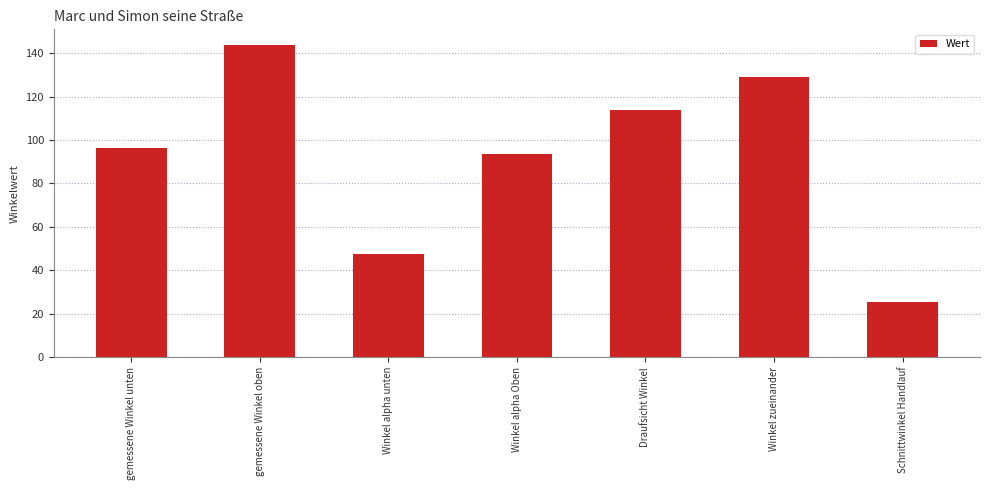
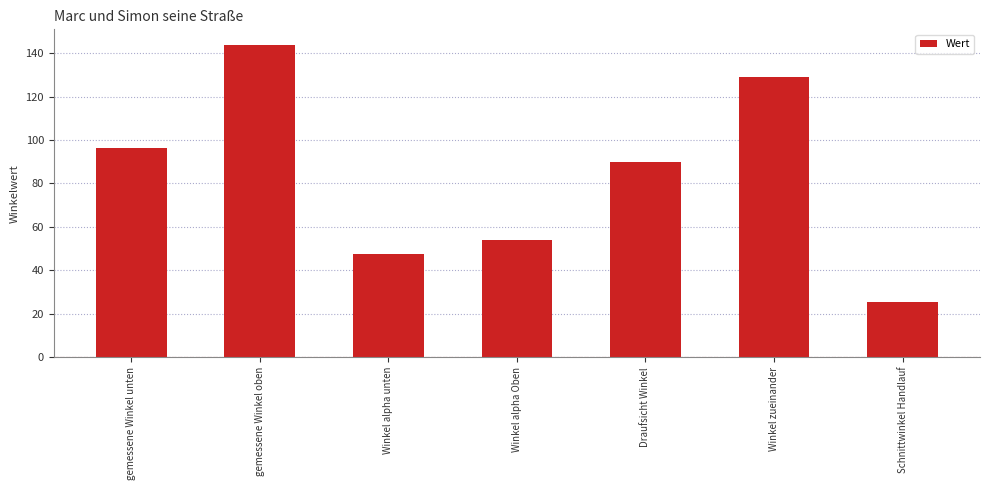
Winkel alpha Oben: 93 -> 54
Draufsicht Winkel: 114 -> 90
